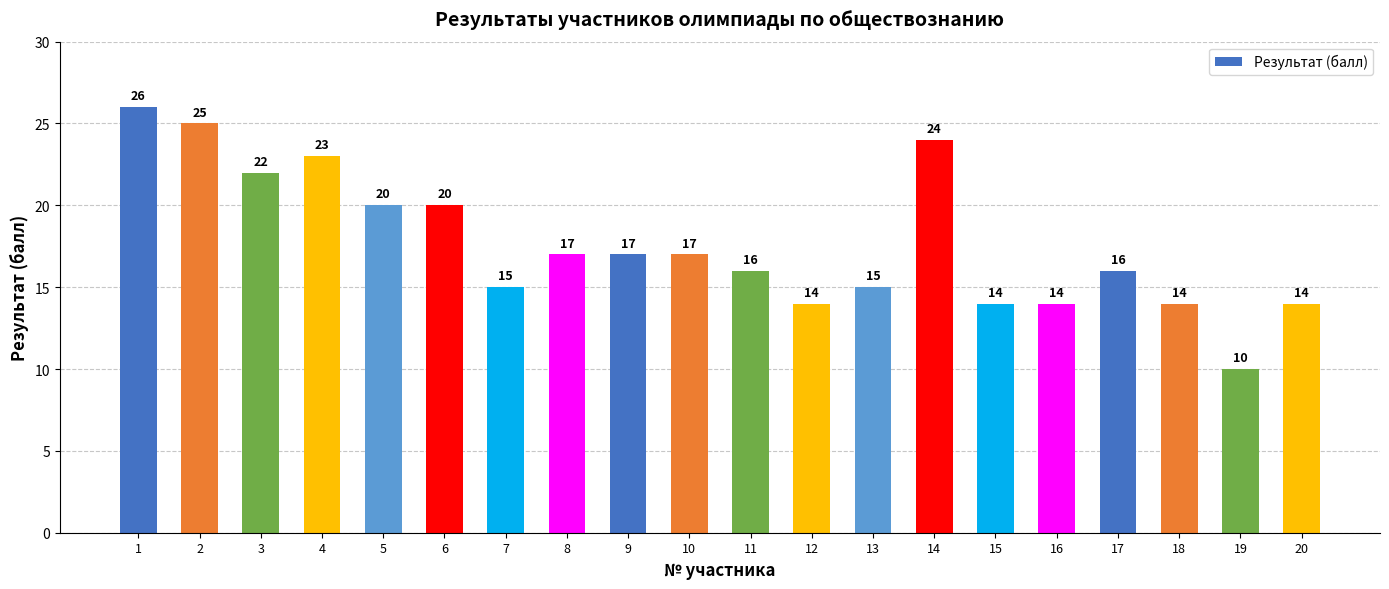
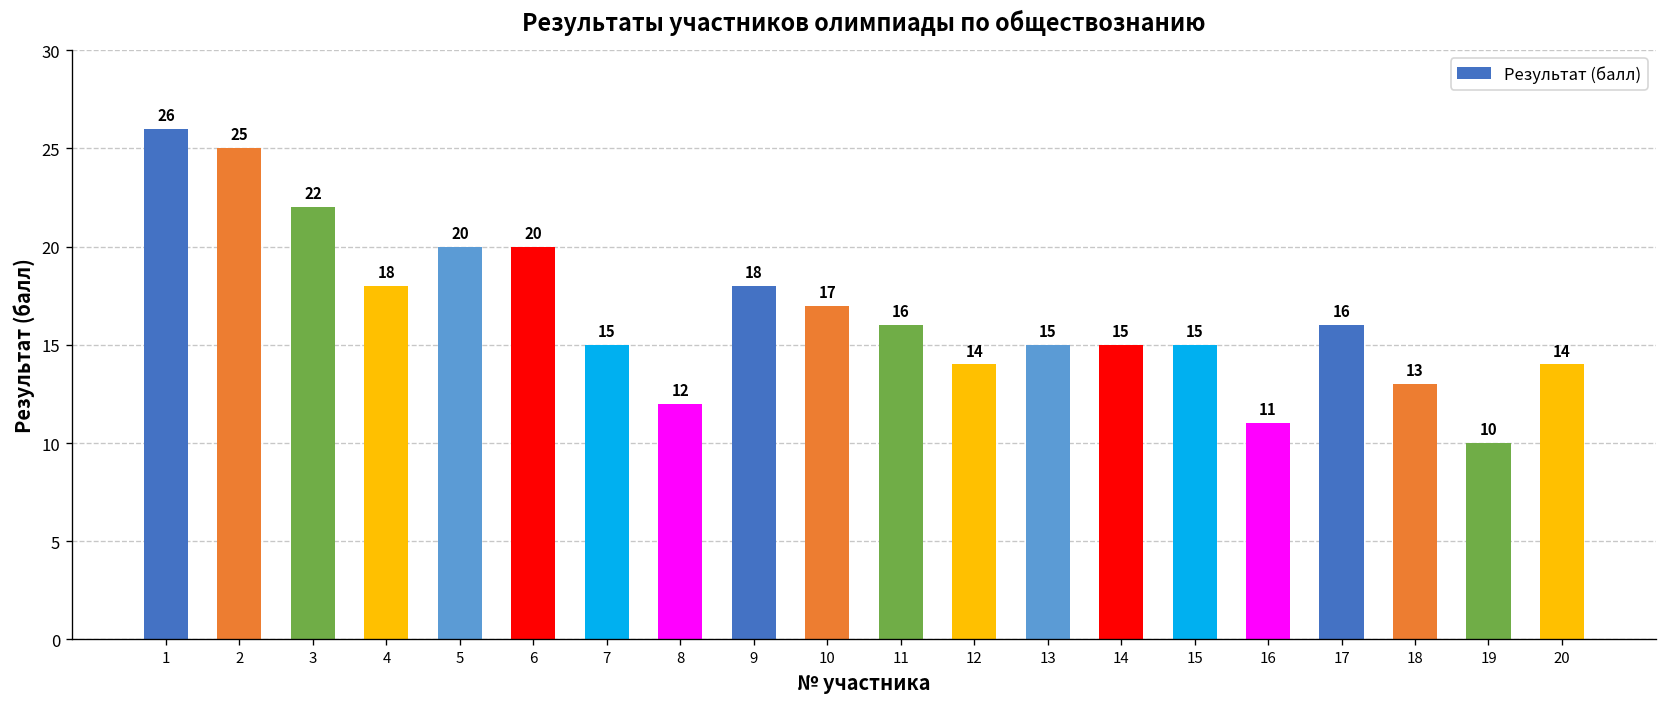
4: 23 -> 18
8: 17 -> 12
9: 17 -> 18
14: 24 -> 15
15: 14 -> 15
16: 14 -> 11
18: 14 -> 13
